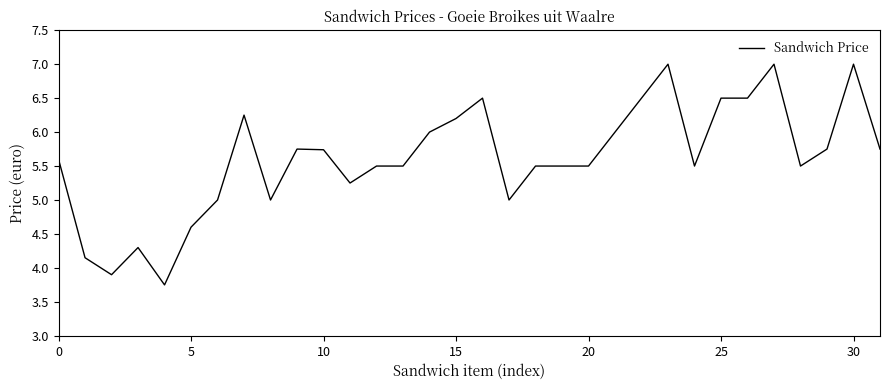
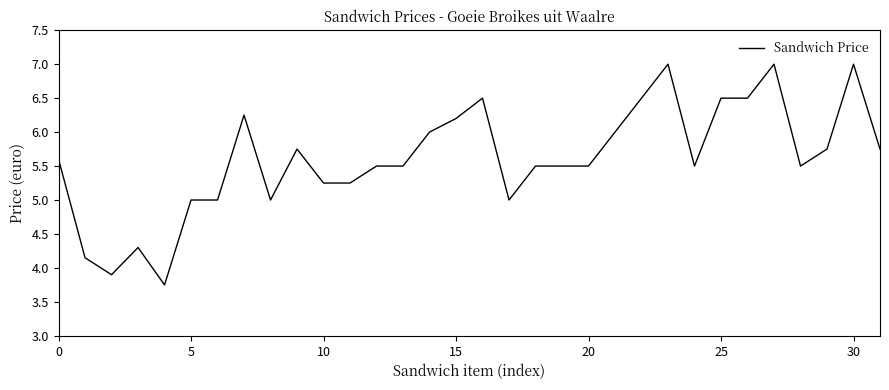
5: 4.6 -> 5.0
10: 5.7 -> 5.3
